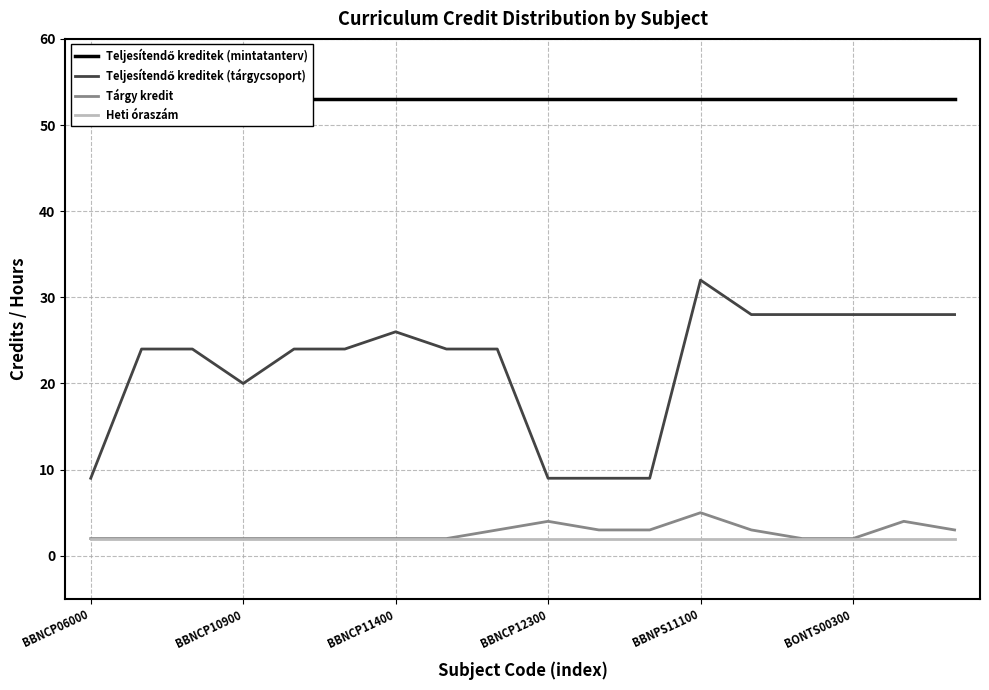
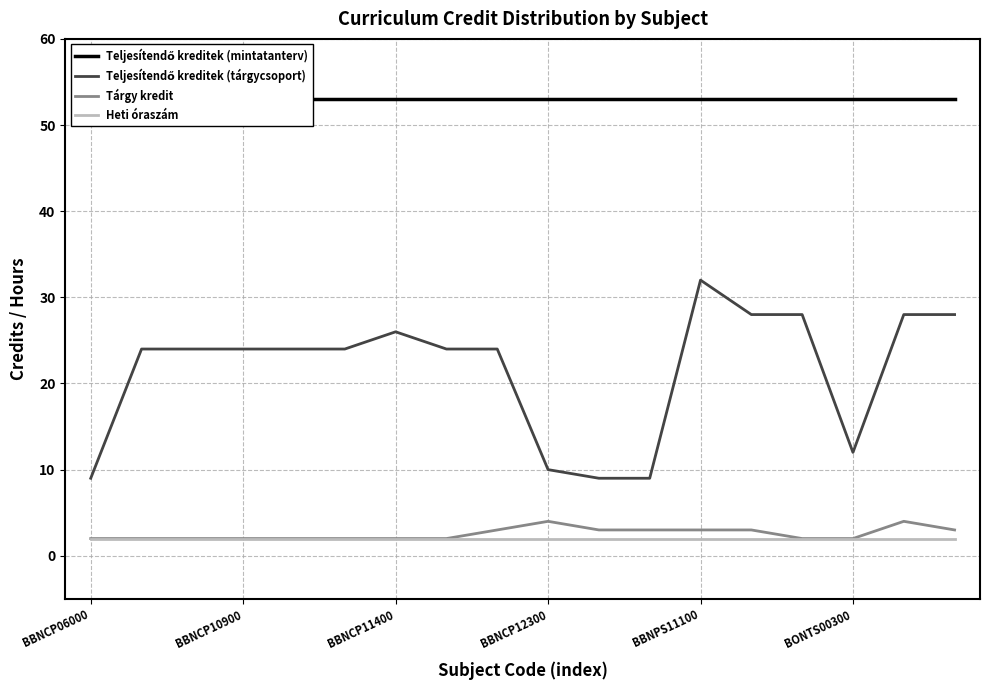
Teljesítendő kreditek (tárgycsoport), BBNCP10900: 20 -> 24
Teljesítendő kreditek (tárgycsoport), BBNCP12300: 9 -> 10
Tárgy kredit, BBNPS11100: 5 -> 3
Teljesítendő kreditek (tárgycsoport), BONTS00300: 28 -> 12
